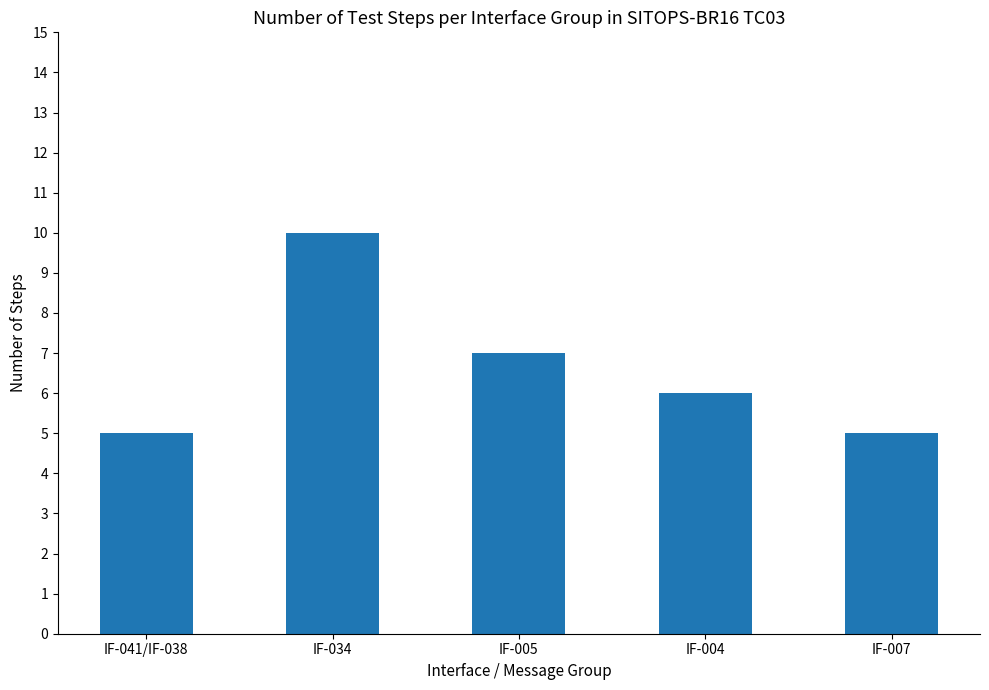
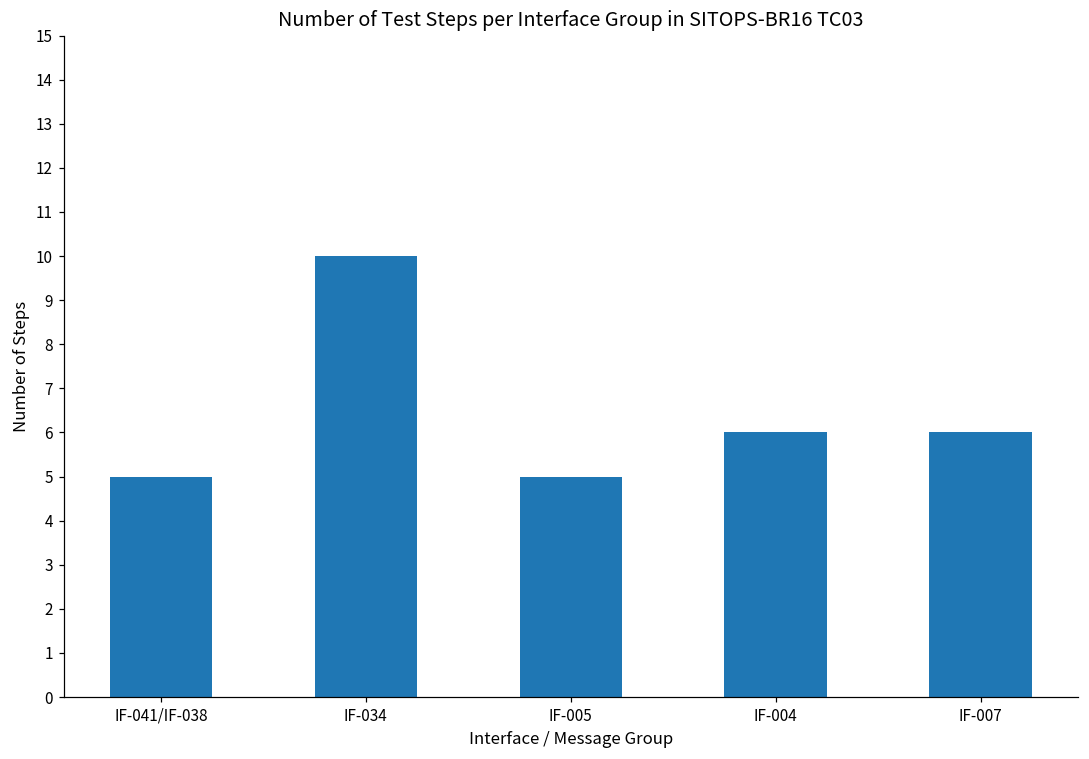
IF-005: 7 -> 5
IF-007: 5 -> 6
